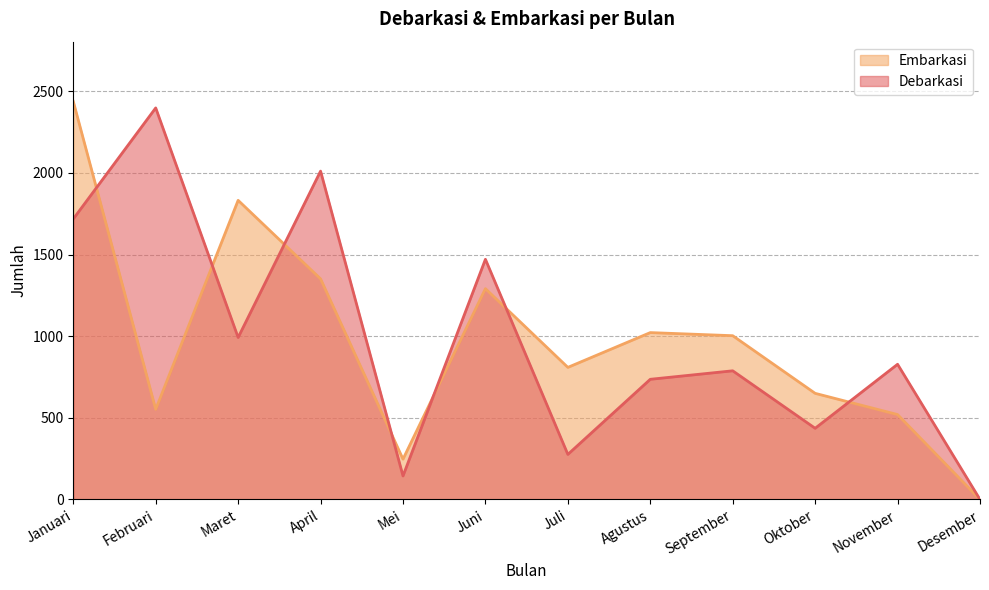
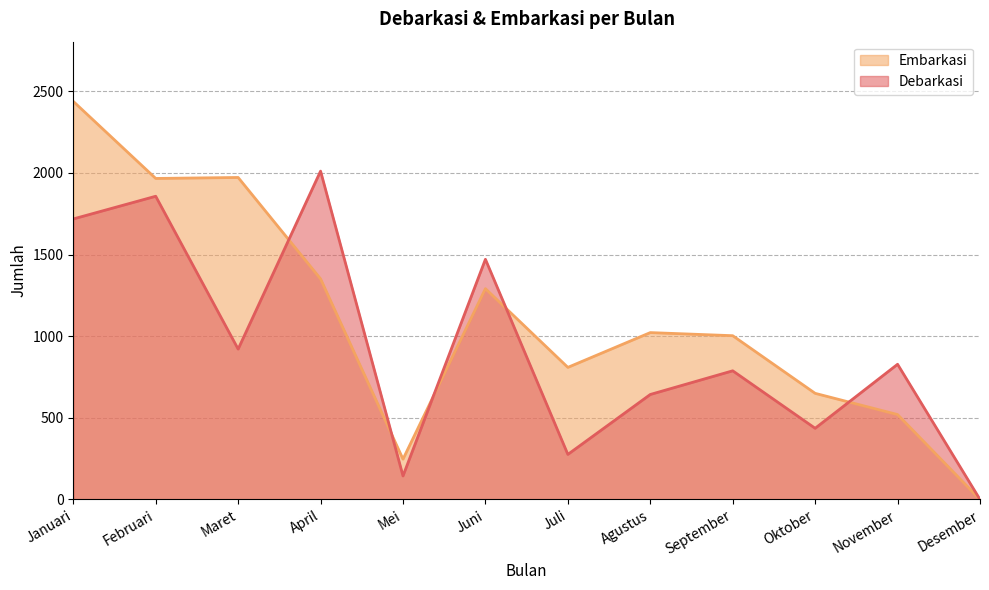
Embarkasi, Februari: 550 -> 1970
Debarkasi, Februari: 2400 -> 1860
Embarkasi, Maret: 1830 -> 1970
Debarkasi, Maret: 990 -> 920
Debarkasi, Agustus: 740 -> 640
